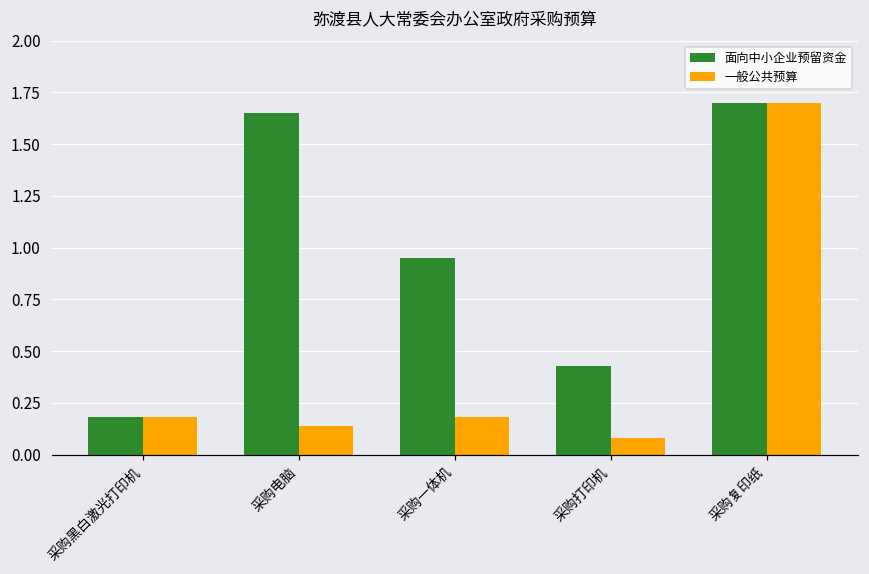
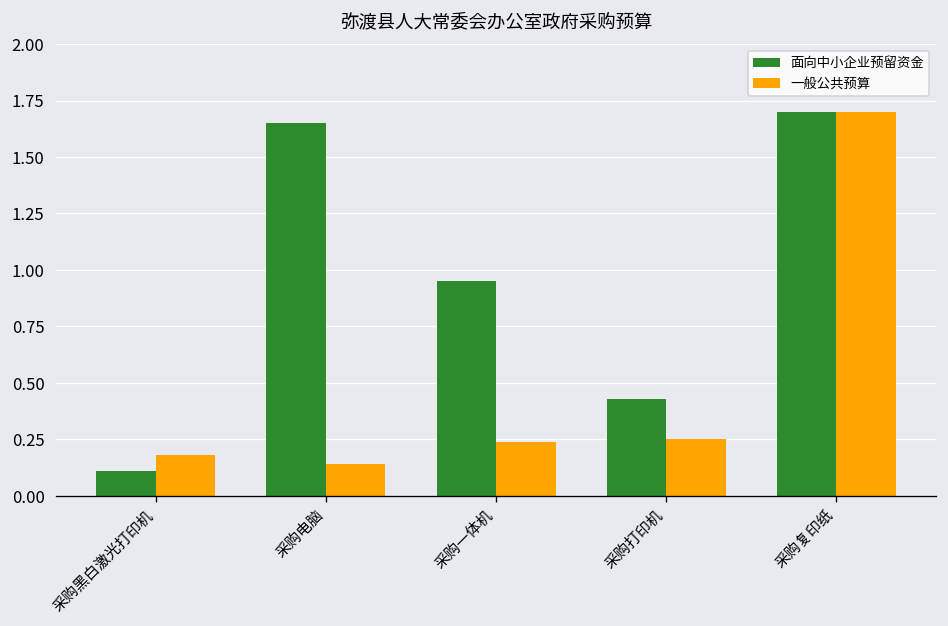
面向中小企业预留资金, 采购黑白激光打印机: 0.18 -> 0.11
一般公共预算, 采购一体机: 0.18 -> 0.24
一般公共预算, 采购打印机: 0.08 -> 0.25
